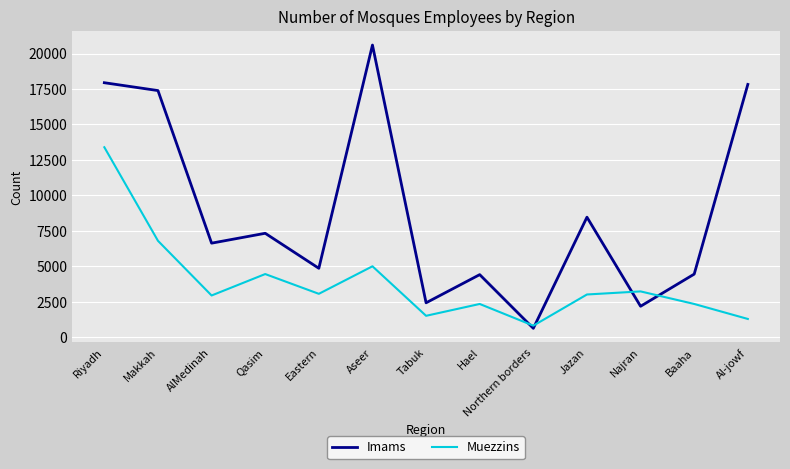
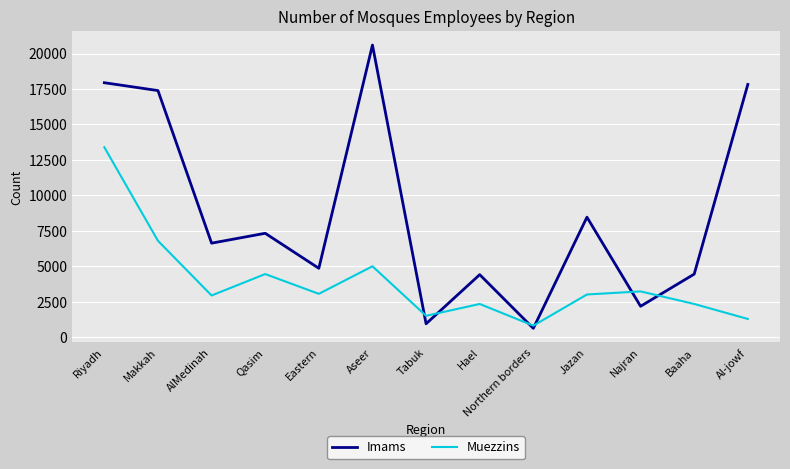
Imams, Tabuk: 2400 -> 1000
